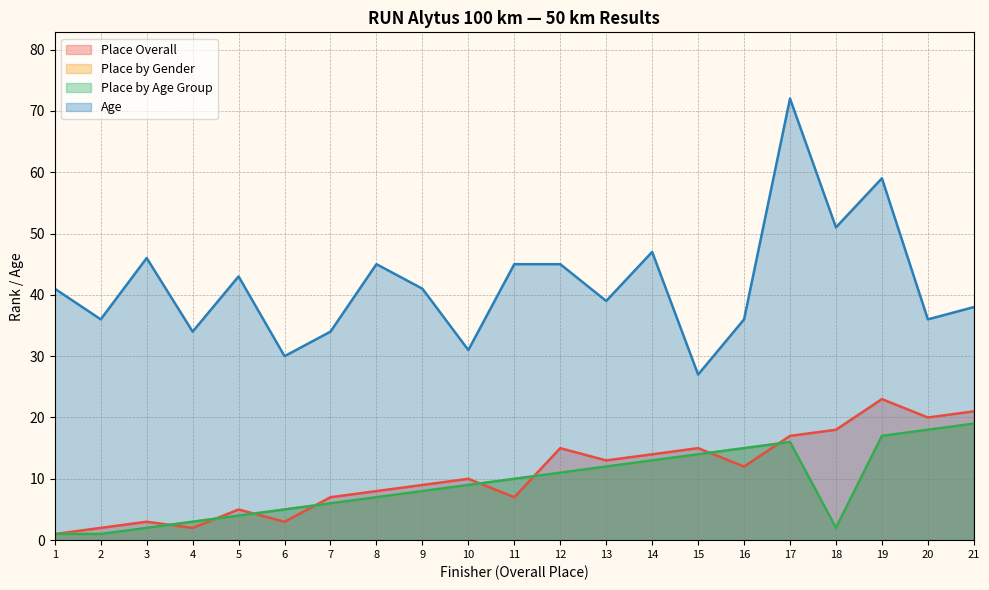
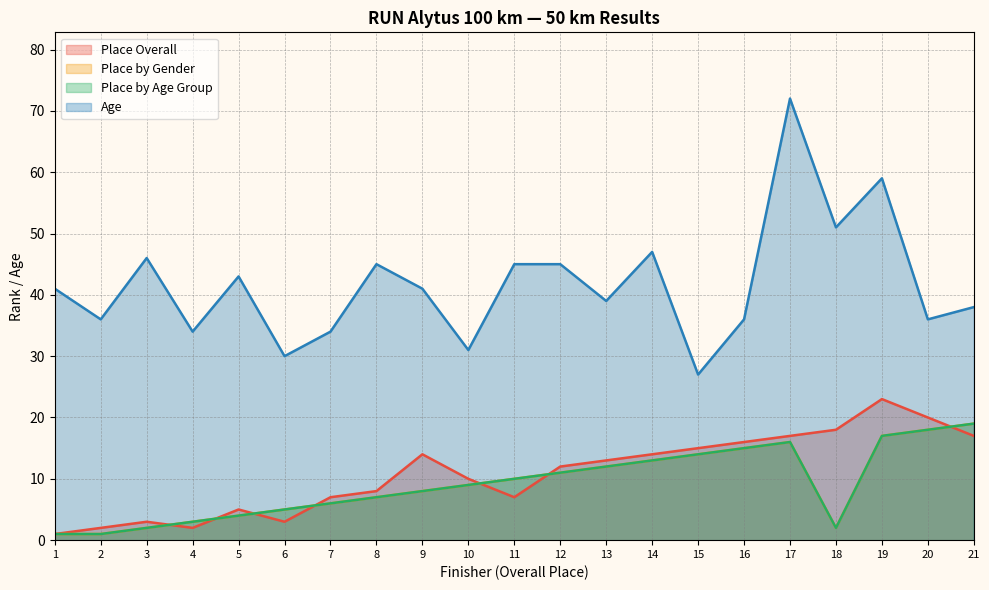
Place Overall, 9: 9 -> 14
Place Overall, 12: 15 -> 12
Place Overall, 16: 12 -> 16
Place Overall, 21: 21 -> 17
